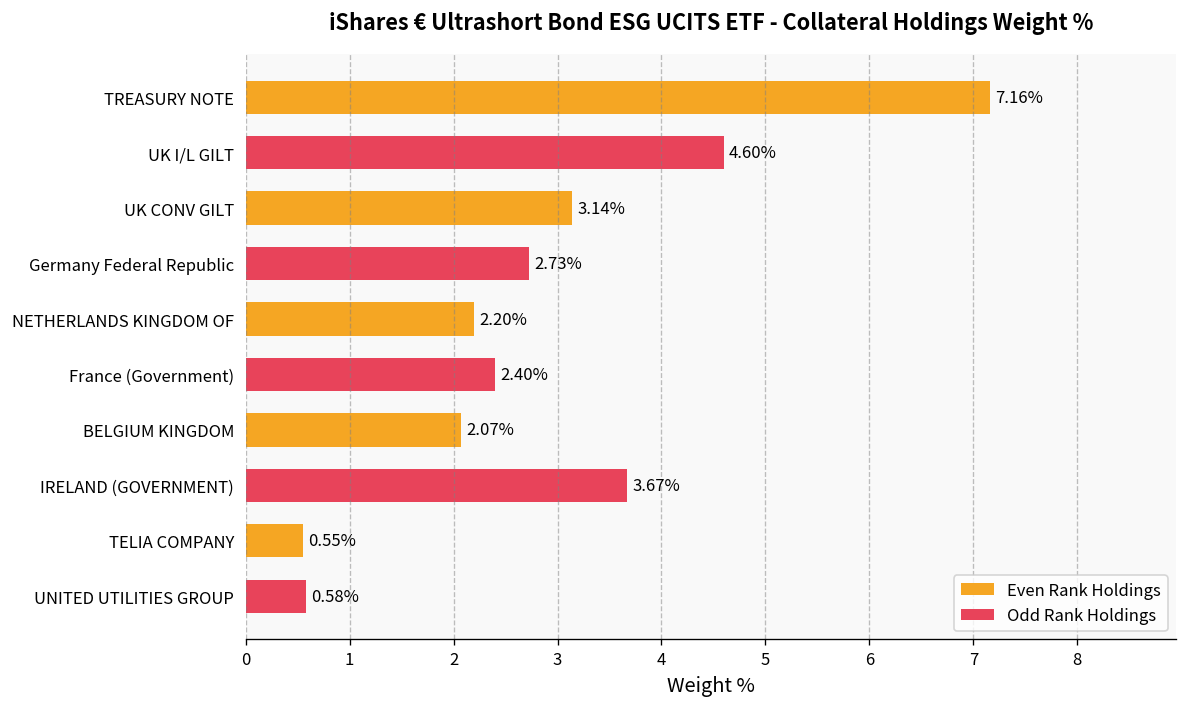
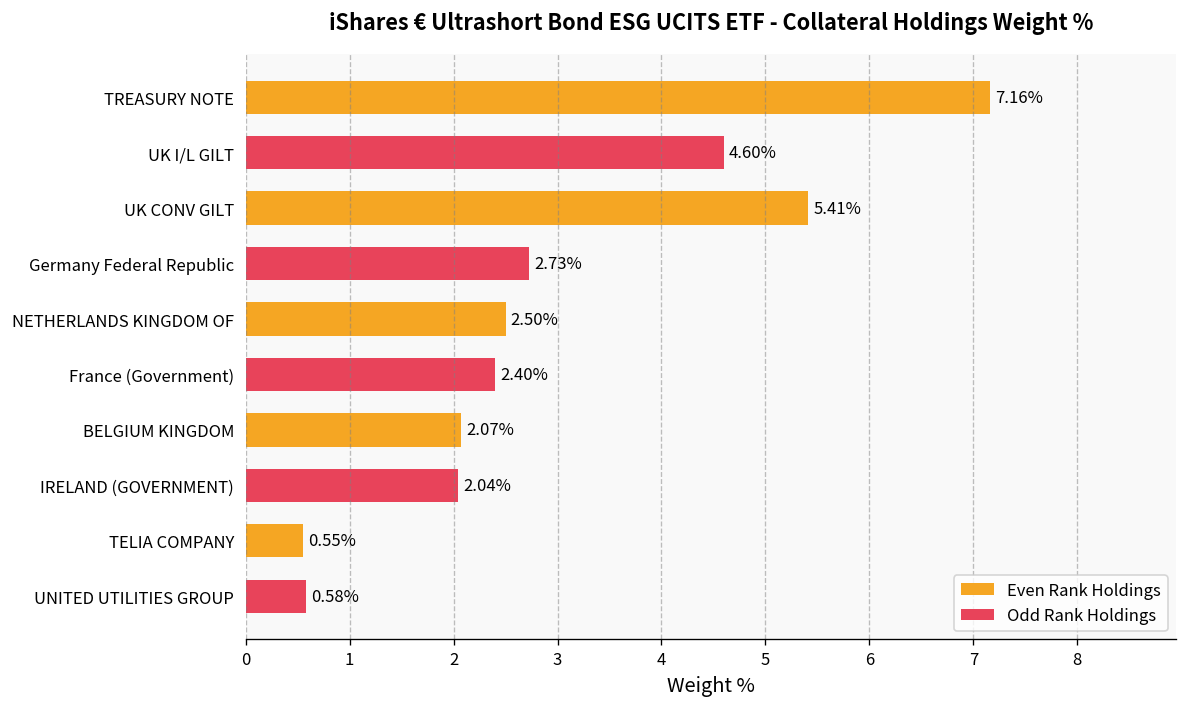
UK CONV GILT: 3.14% -> 5.41%
NETHERLANDS KINGDOM OF: 2.20% -> 2.50%
IRELAND (GOVERNMENT): 3.67% -> 2.04%
